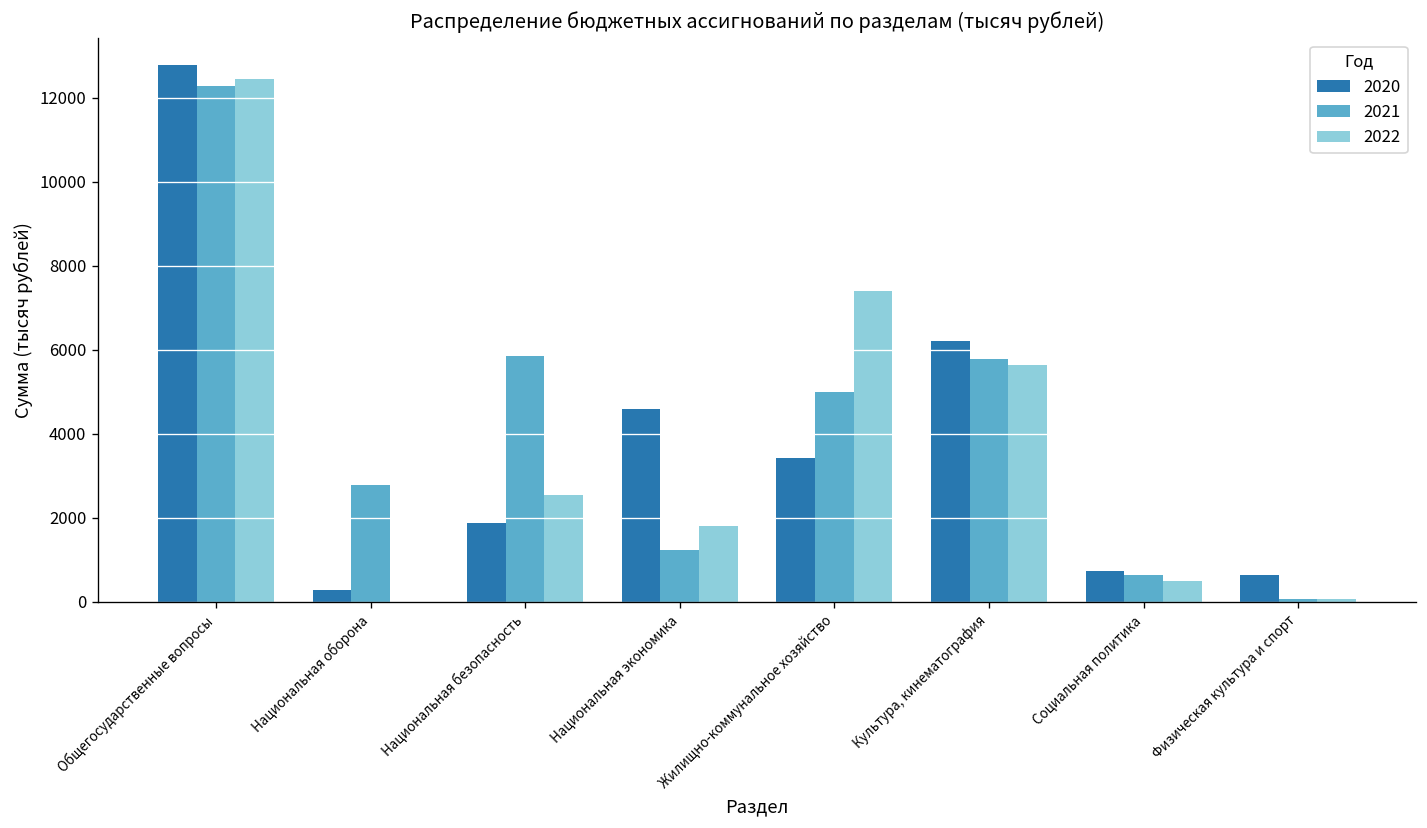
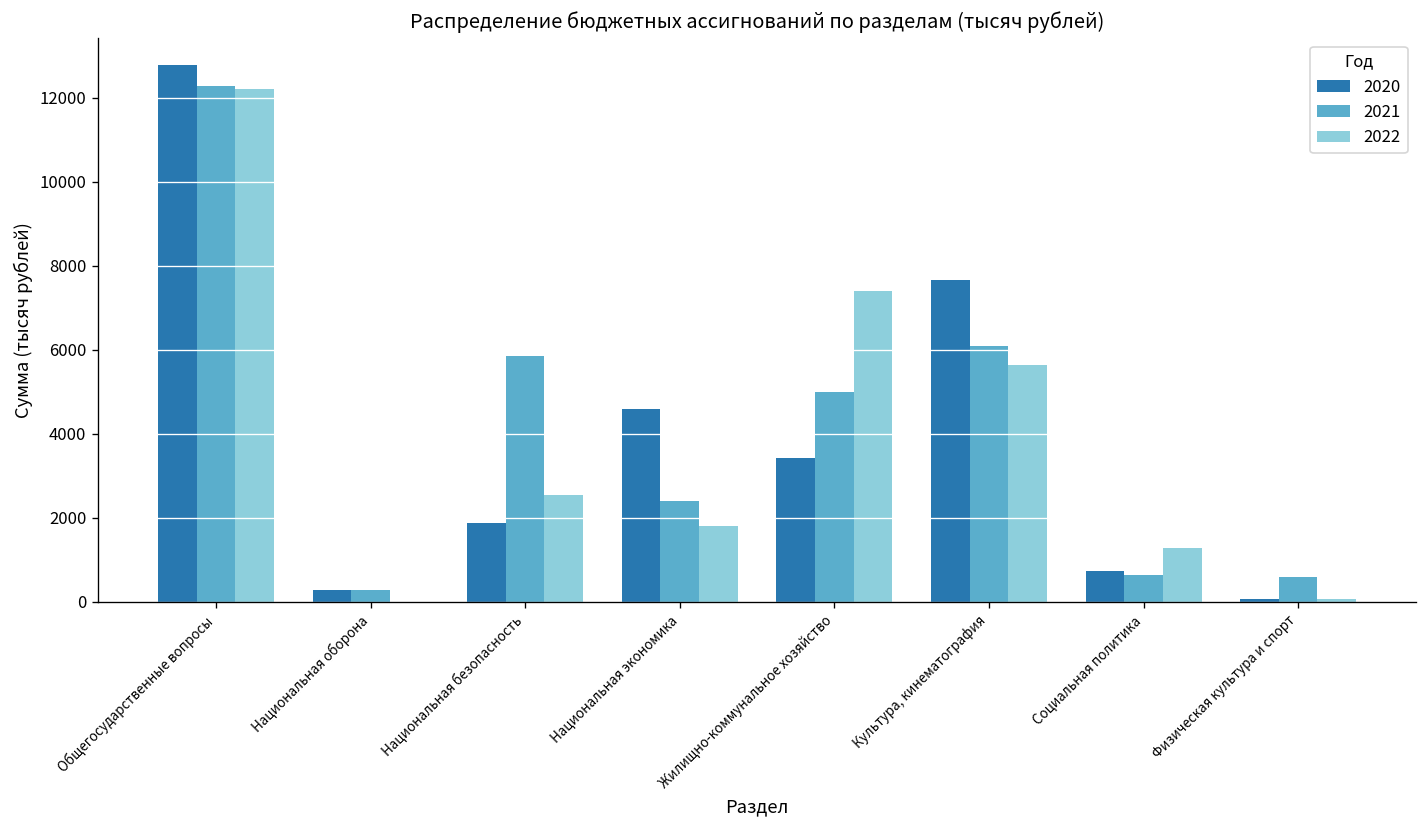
2022, Общегосударственные вопросы: 12400 -> 12200
2021, Национальная оборона: 2800 -> 300
2021, Национальная экономика: 1200 -> 2400
2020, Культура, кинематография: 6200 -> 7700
2021, Культура, кинематография: 5800 -> 6100
2022, Социальная политика: 500 -> 1300
2020, Физическая культура и спорт: 600 -> 100
2021, Физическая культура и спорт: 100 -> 600
